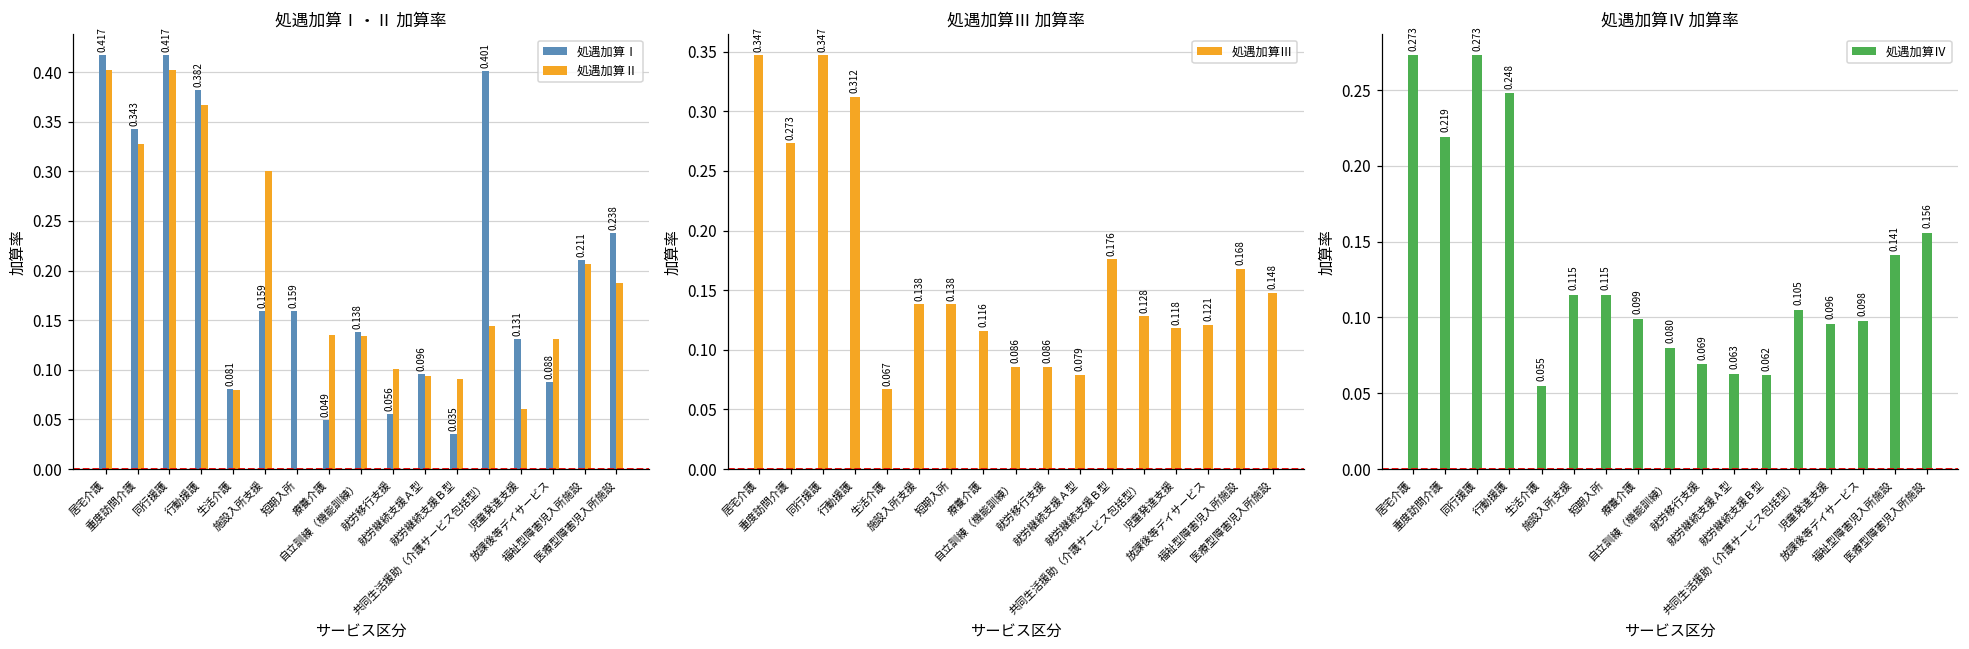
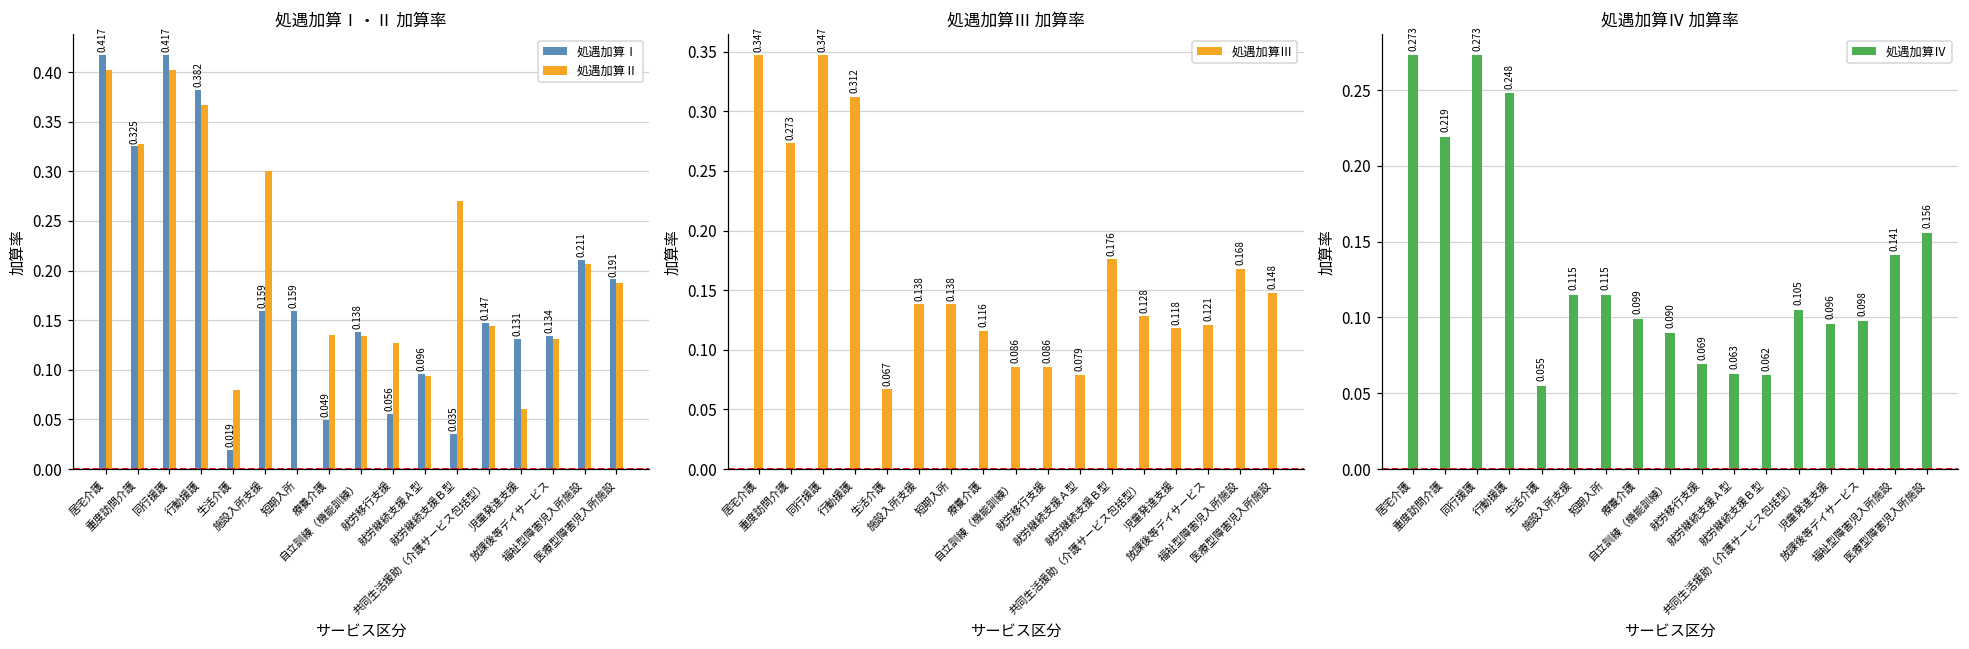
処遇加算Ⅰ・Ⅱ 加算率, 処遇加算Ⅰ, 重度訪問介護: 0.343 -> 0.325
処遇加算Ⅰ・Ⅱ 加算率, 処遇加算Ⅰ, 生活介護: 0.081 -> 0.019
処遇加算Ⅰ・Ⅱ 加算率, 処遇加算Ⅱ, 就労移行支援: 0.10 -> 0.13
処遇加算Ⅰ・Ⅱ 加算率, 処遇加算Ⅱ, 就労継続支援Ｂ型: 0.09 -> 0.27
処遇加算Ⅰ・Ⅱ 加算率, 処遇加算Ⅰ, 共同生活援助（介護サービス包括型）: 0.401 -> 0.147
処遇加算Ⅰ・Ⅱ 加算率, 処遇加算Ⅰ, 放課後等デイサービス: 0.088 -> 0.134
処遇加算Ⅰ・Ⅱ 加算率, 処遇加算Ⅰ, 医療型障害児入所施設: 0.238 -> 0.191
処遇加算Ⅳ 加算率, 自立訓練（機能訓練）: 0.080 -> 0.090
